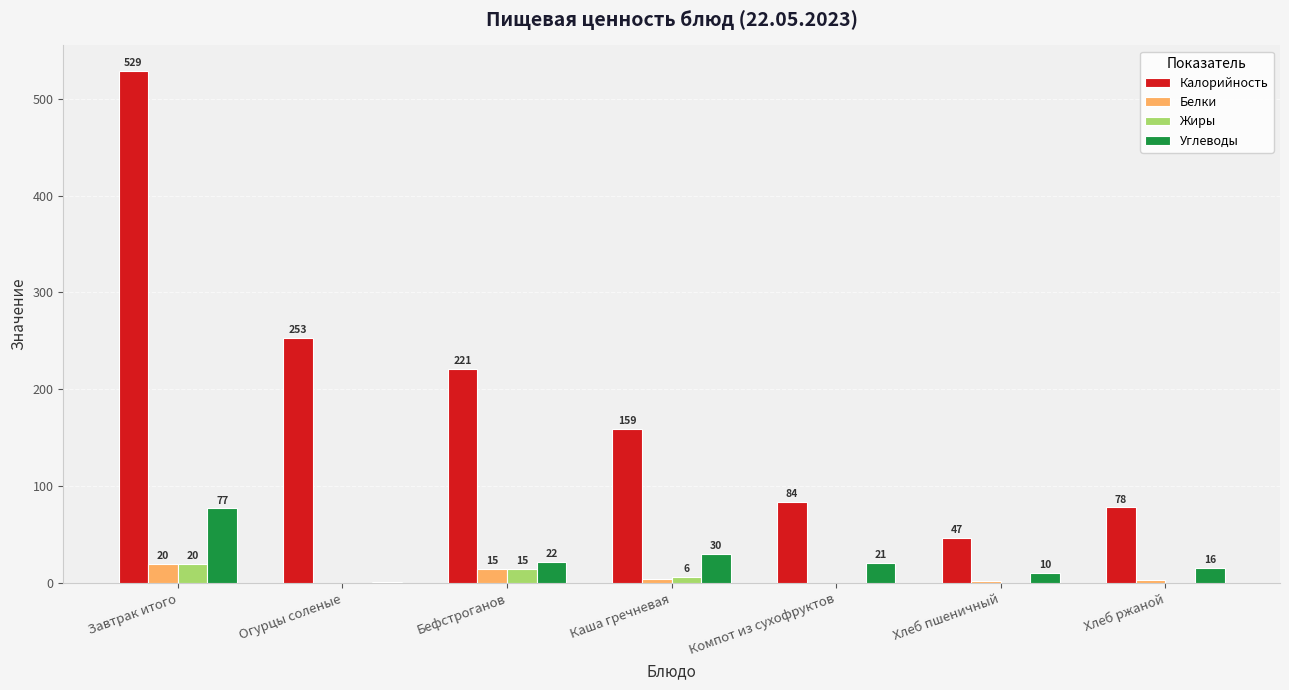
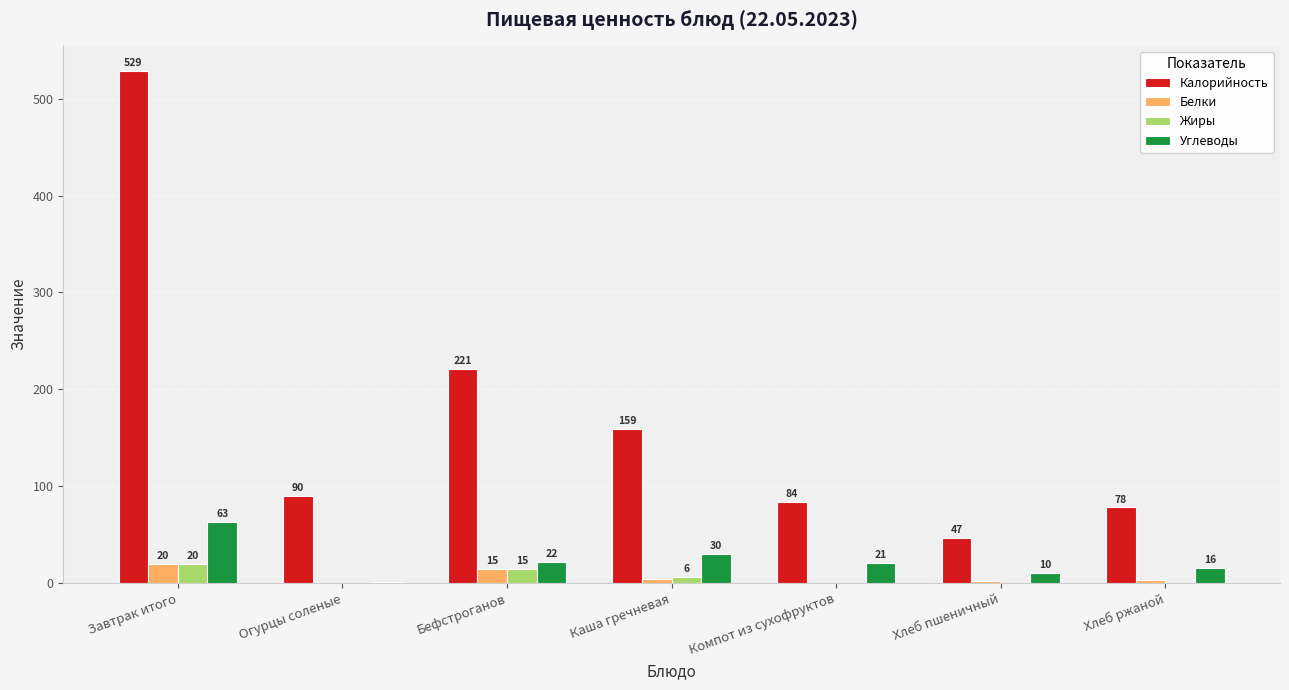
Углеводы, Завтрак итого: 77 -> 63
Калорийность, Огурцы соленые: 253 -> 90
